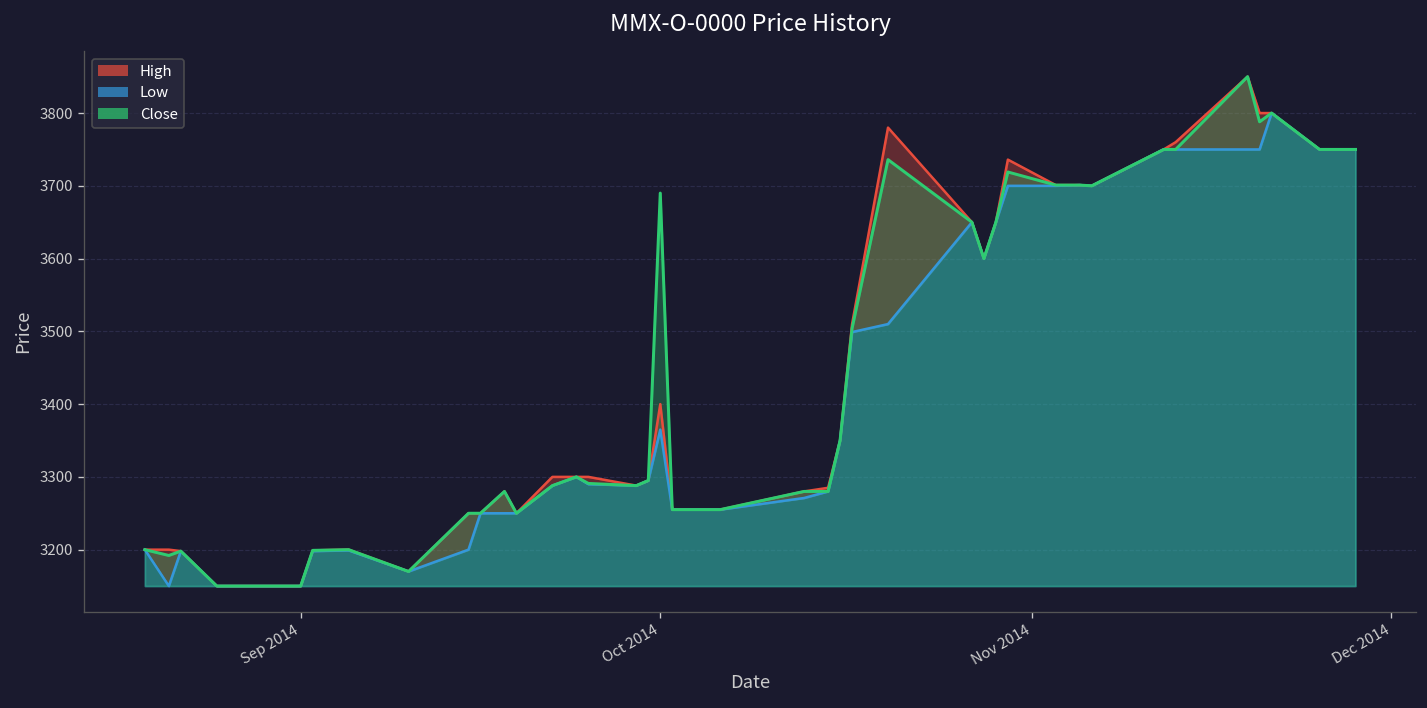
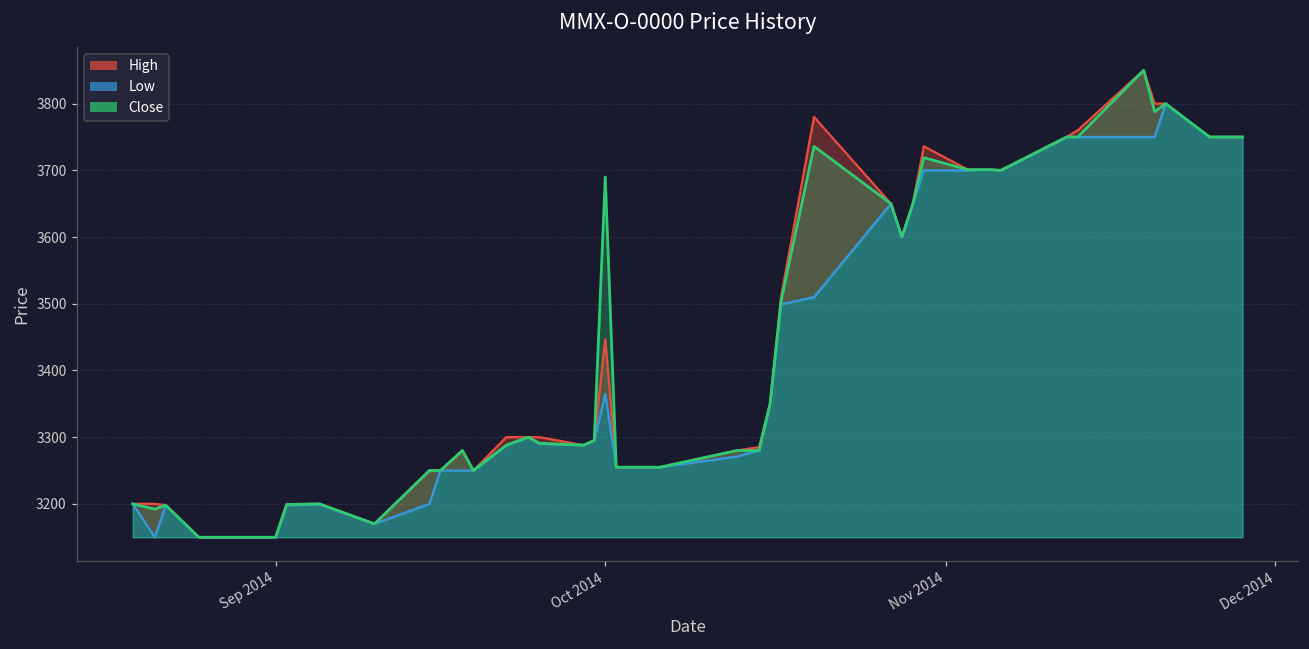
High, Oct 2014: 3400 -> 3450
